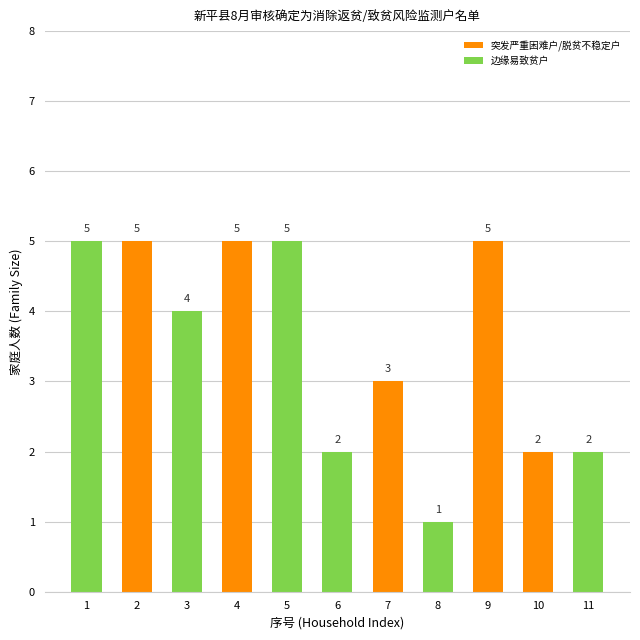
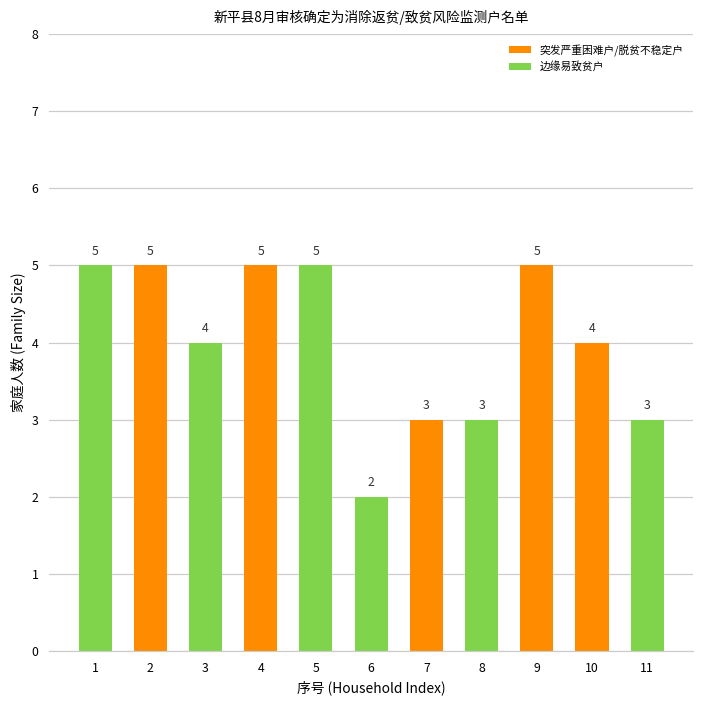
8: 1 -> 3
10: 2 -> 4
11: 2 -> 3
